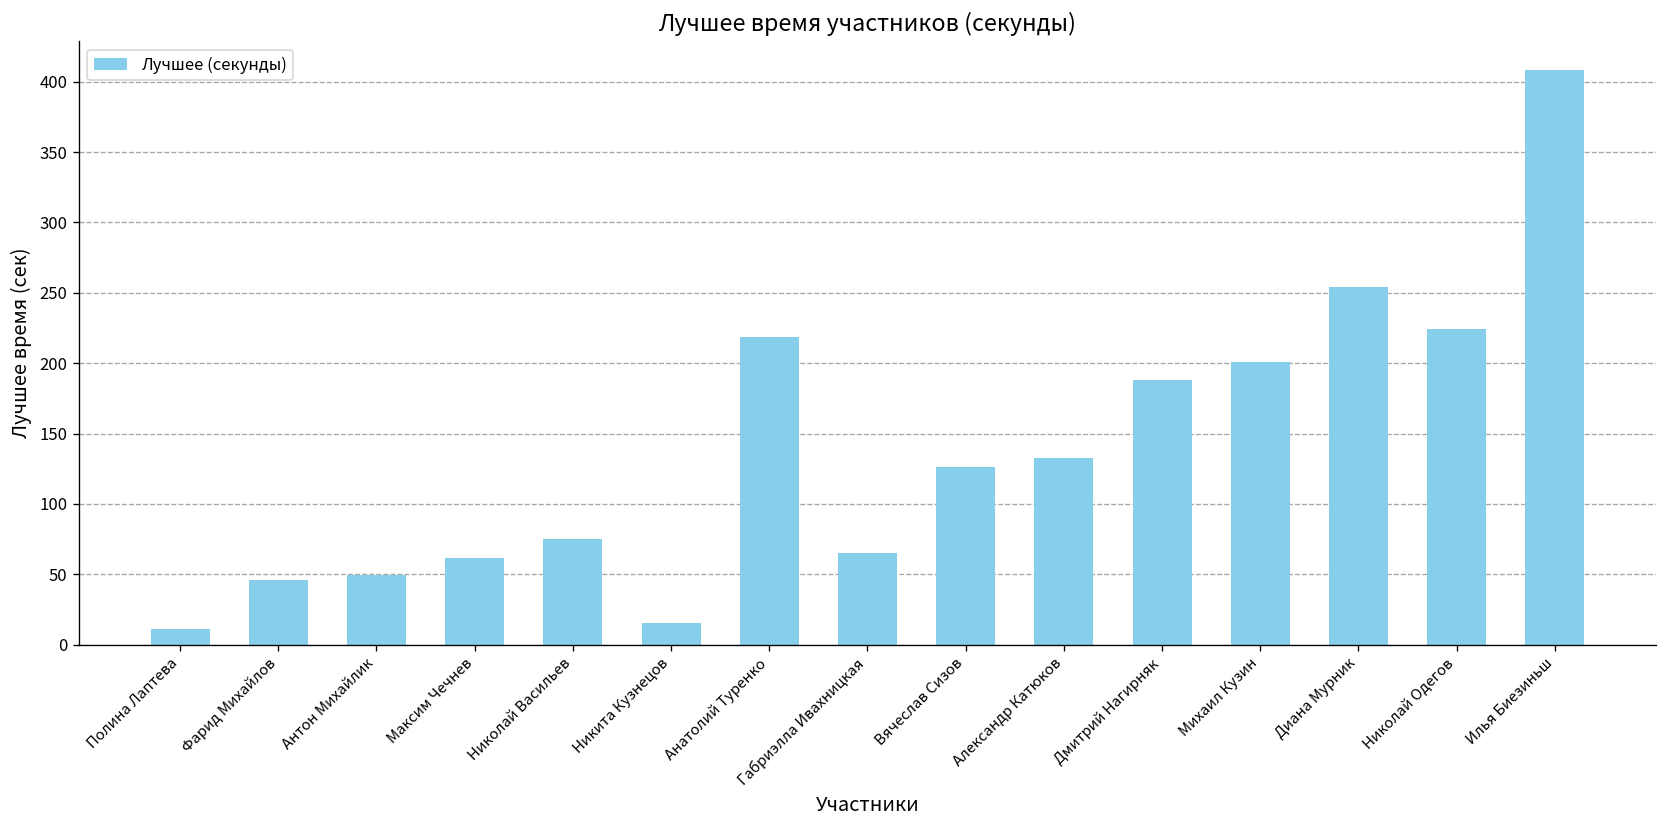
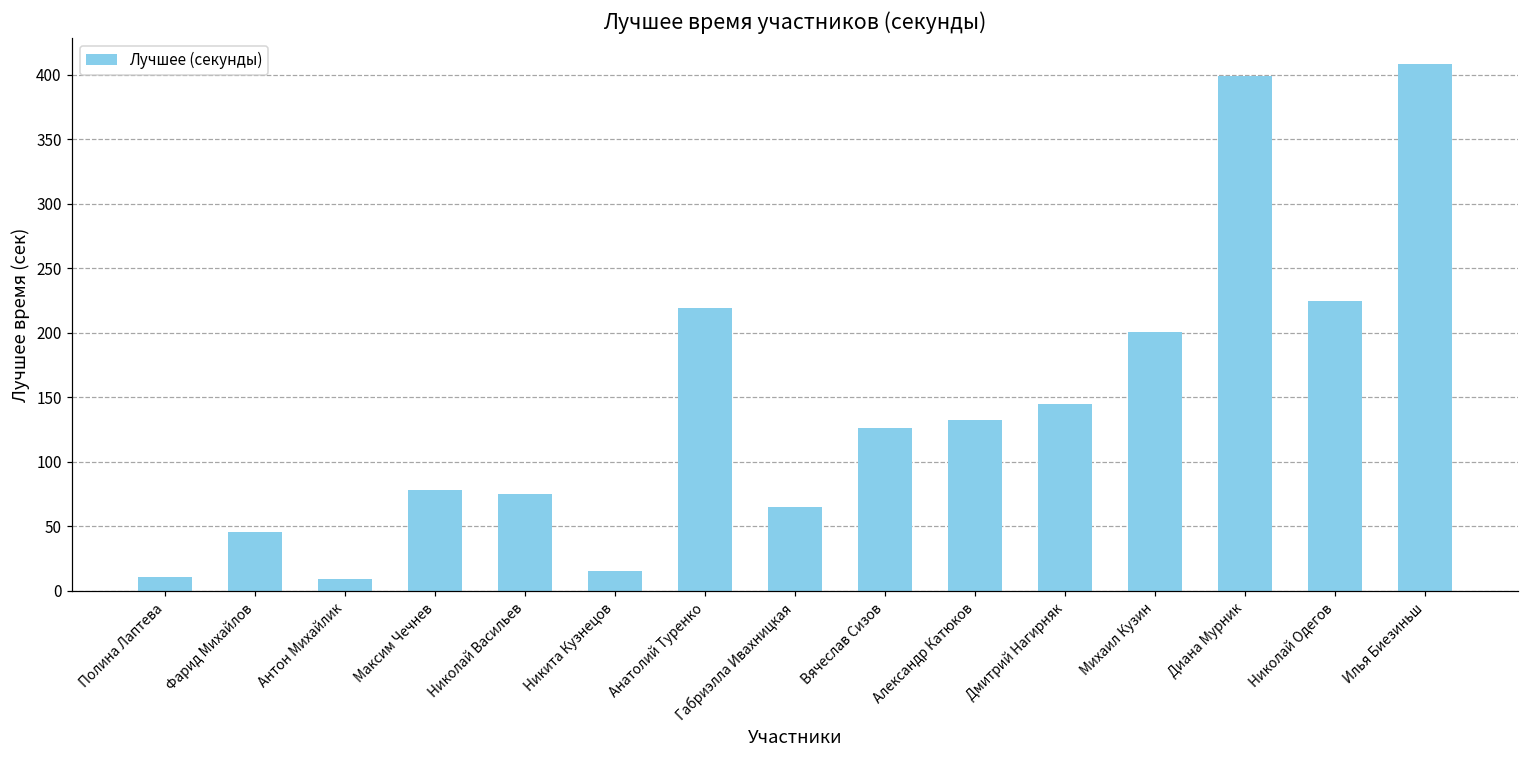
Антон Михайлик: 50 -> 10
Максим Чечнев: 62 -> 78
Дмитрий Нагирняк: 188 -> 145
Диана Мурник: 254 -> 399
